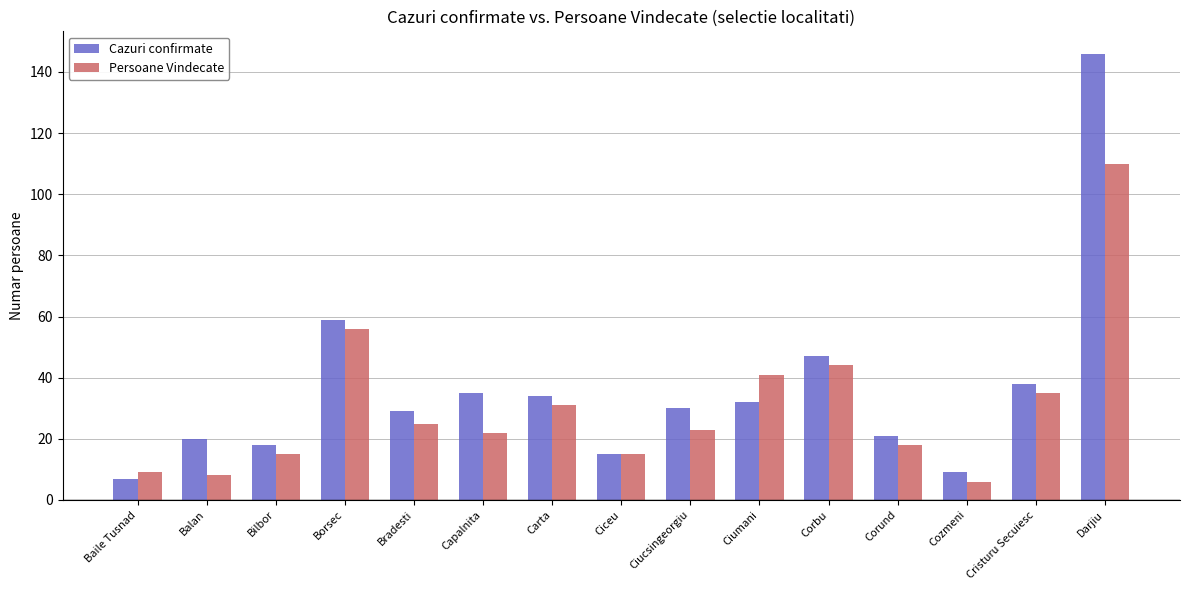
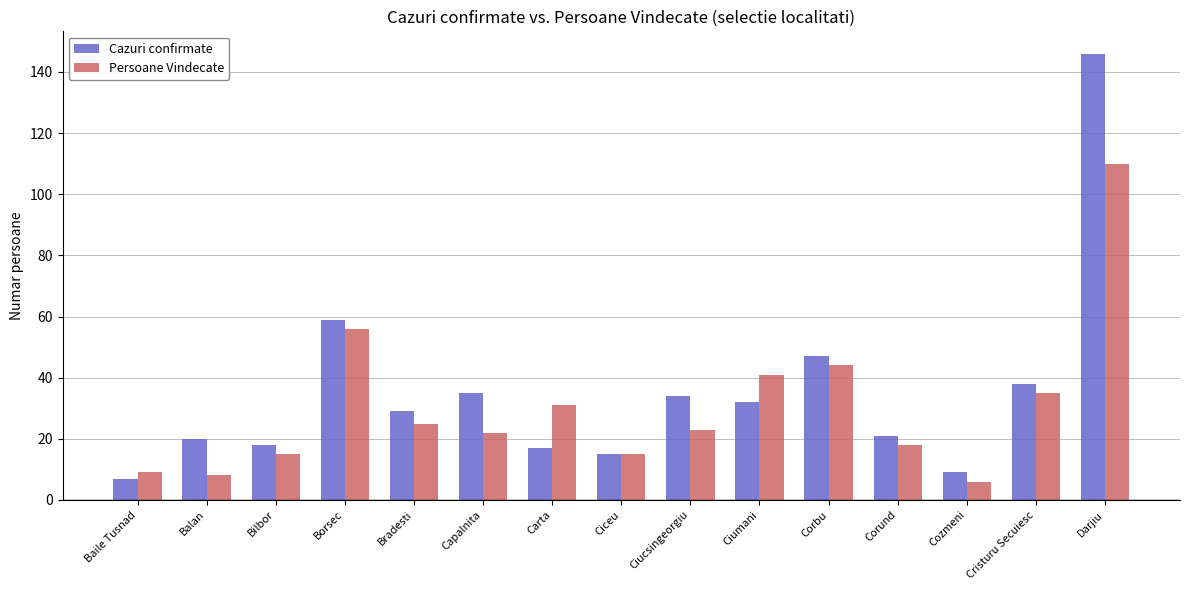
Cazuri confirmate, Carta: 34 -> 17
Cazuri confirmate, Ciucsingeorgiu: 30 -> 34
